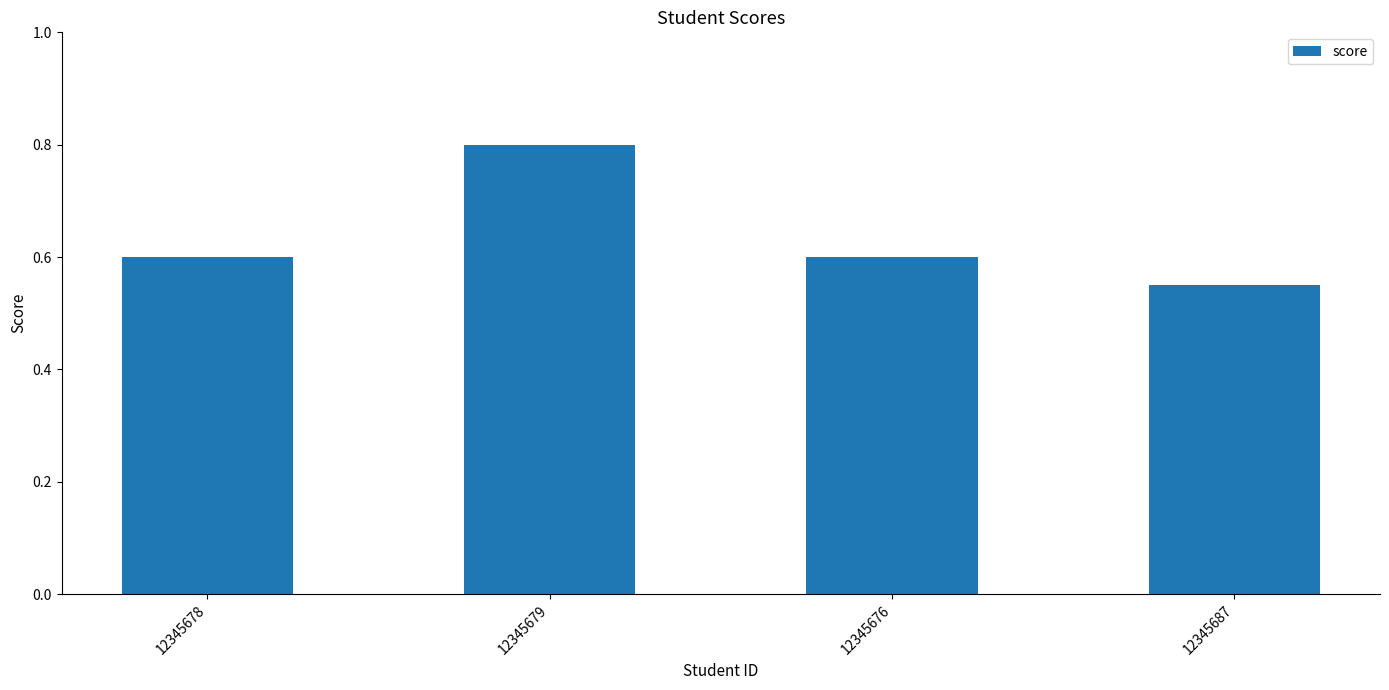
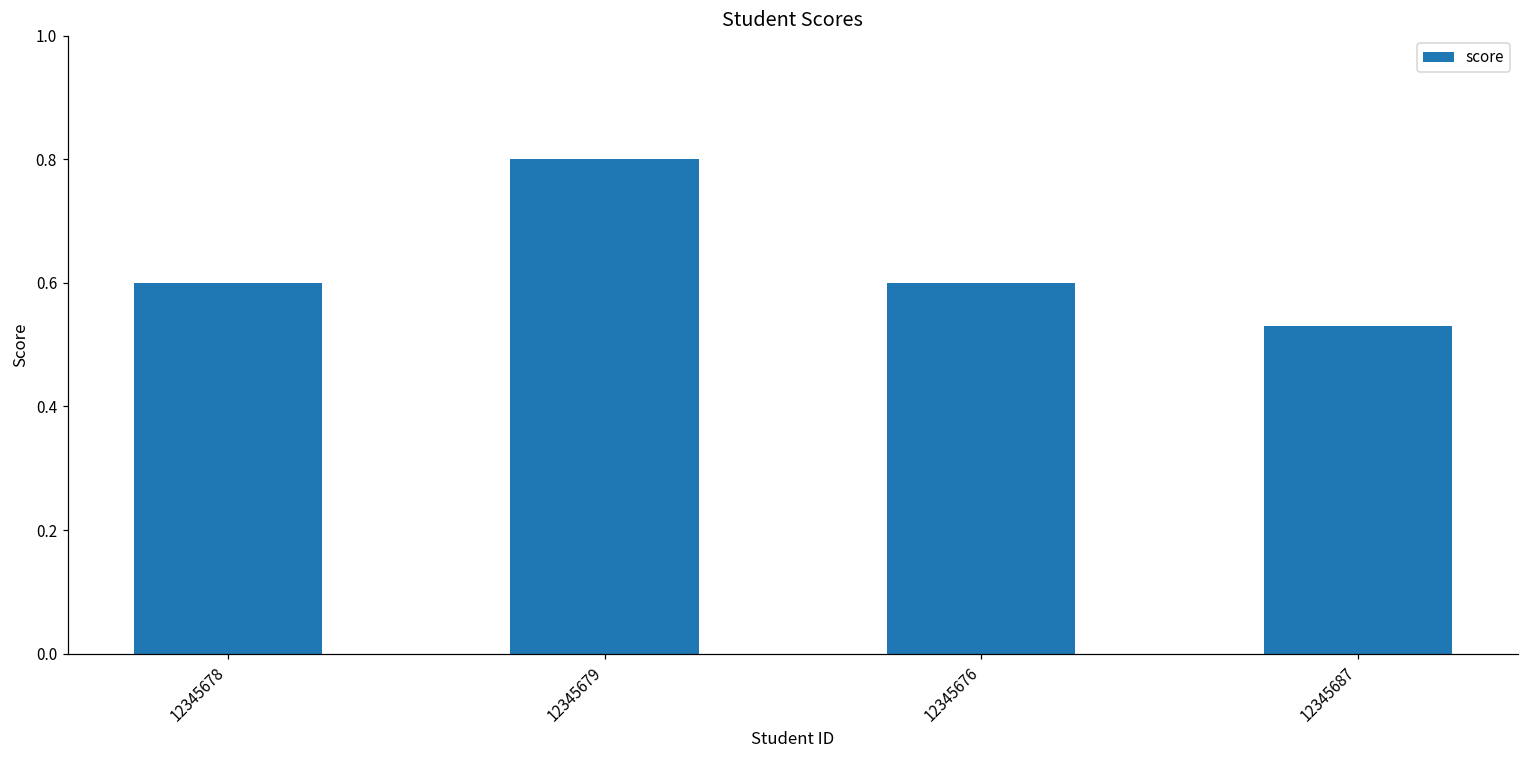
12345687: 0.55 -> 0.53
